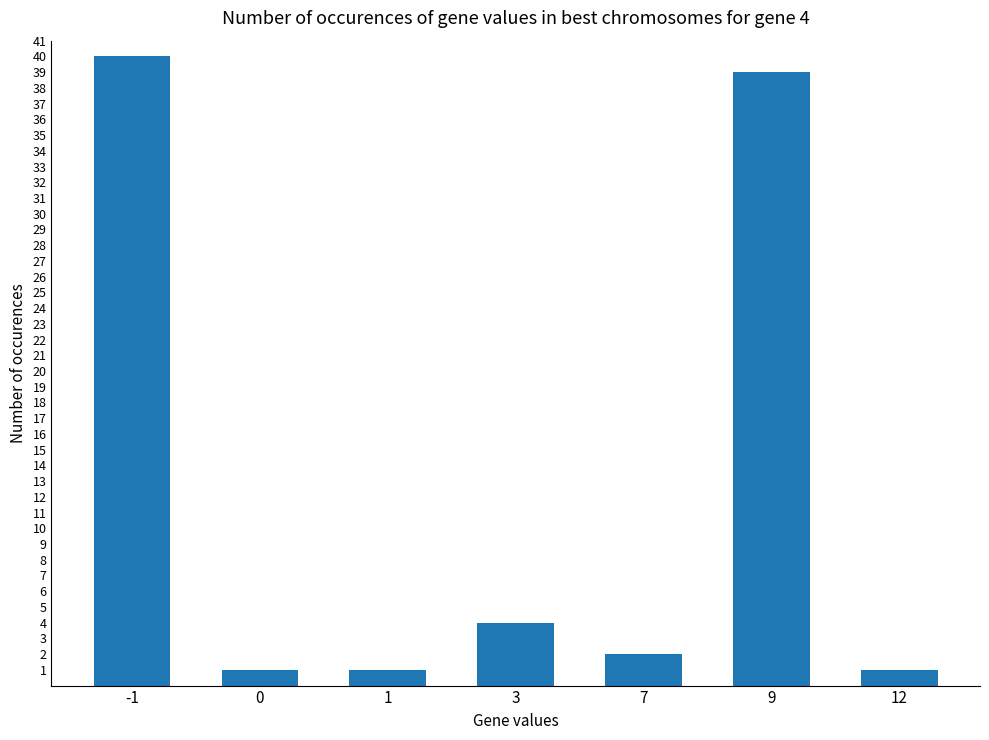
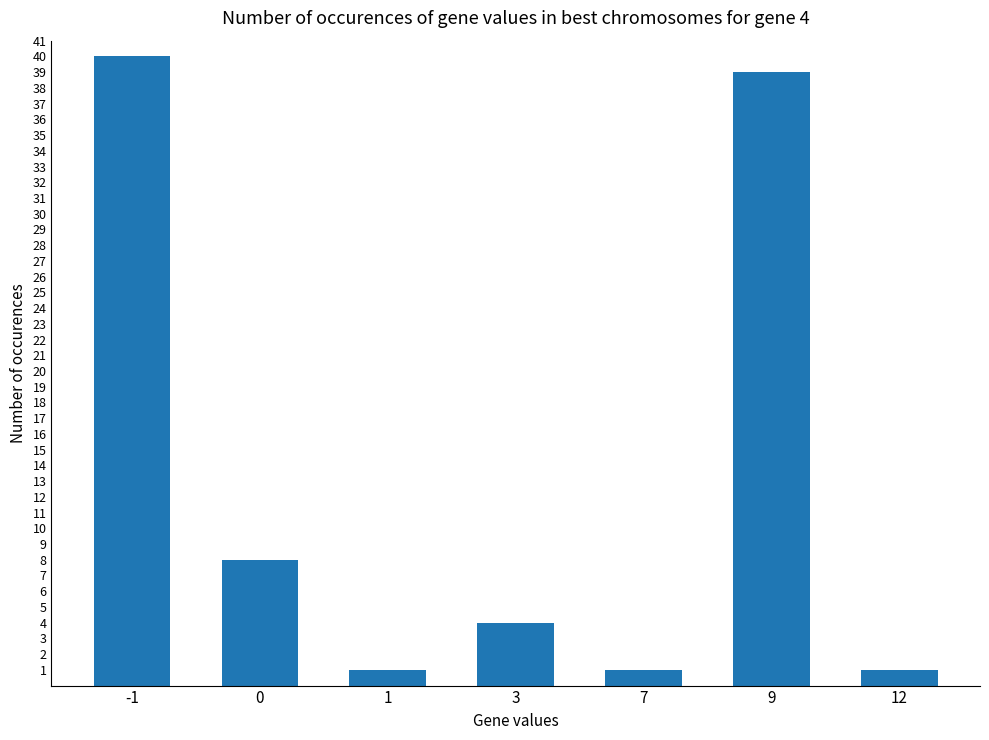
0: 1 -> 8
7: 2 -> 1
